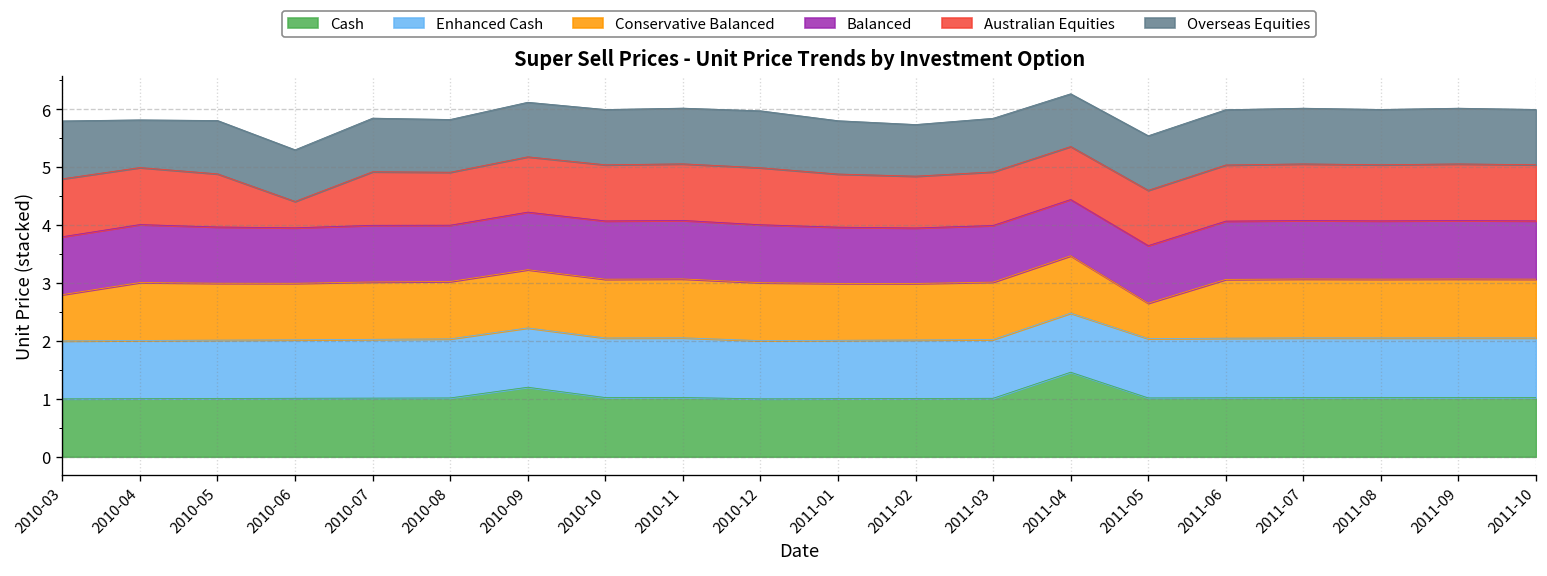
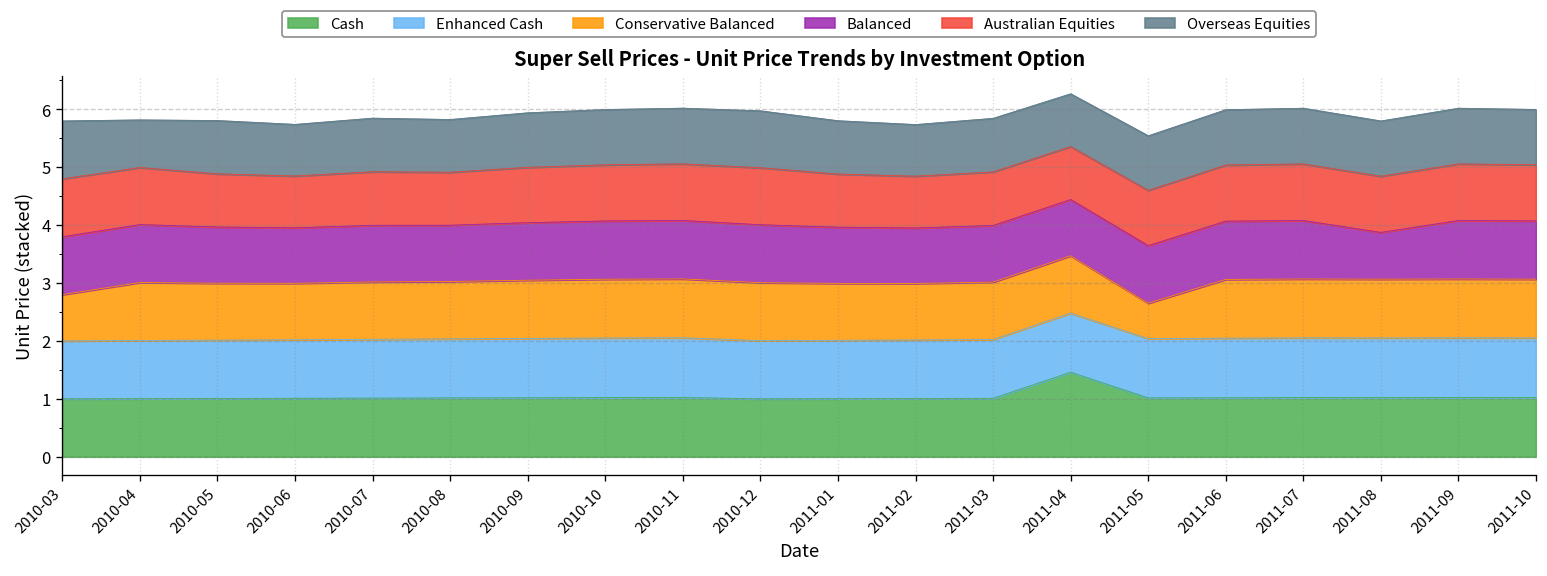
Australian Equities, 2010-06: 0.5 -> 0.9
Cash, 2010-09: 1.2 -> 1.0
Balanced, 2011-08: 1.0 -> 0.8
